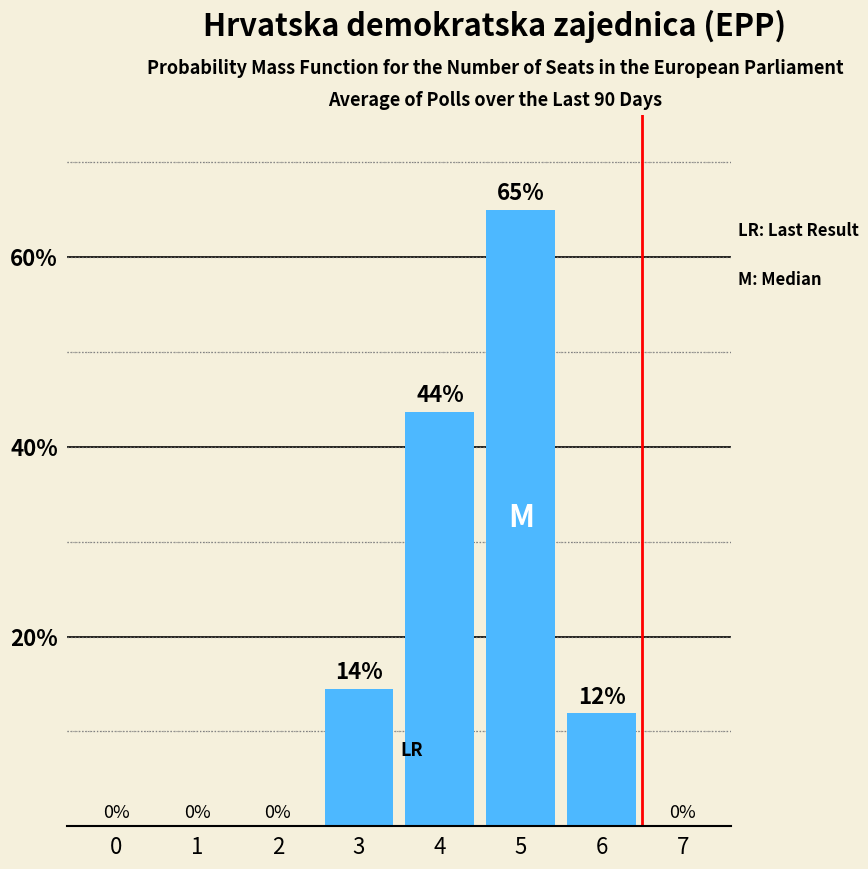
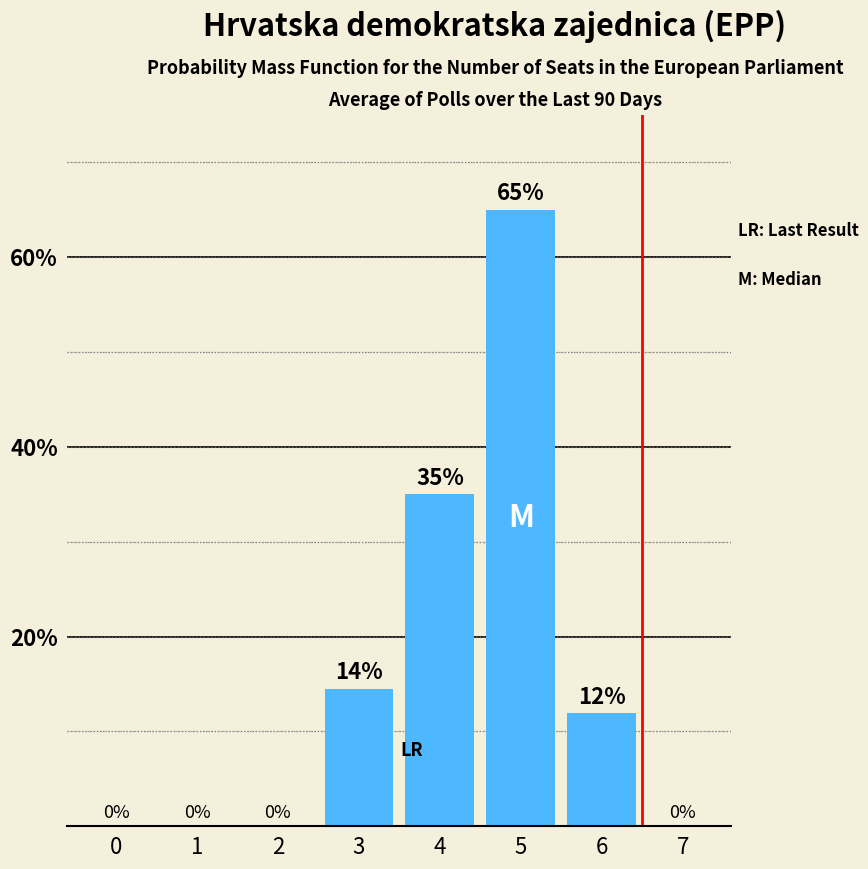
4: 44% -> 35%
